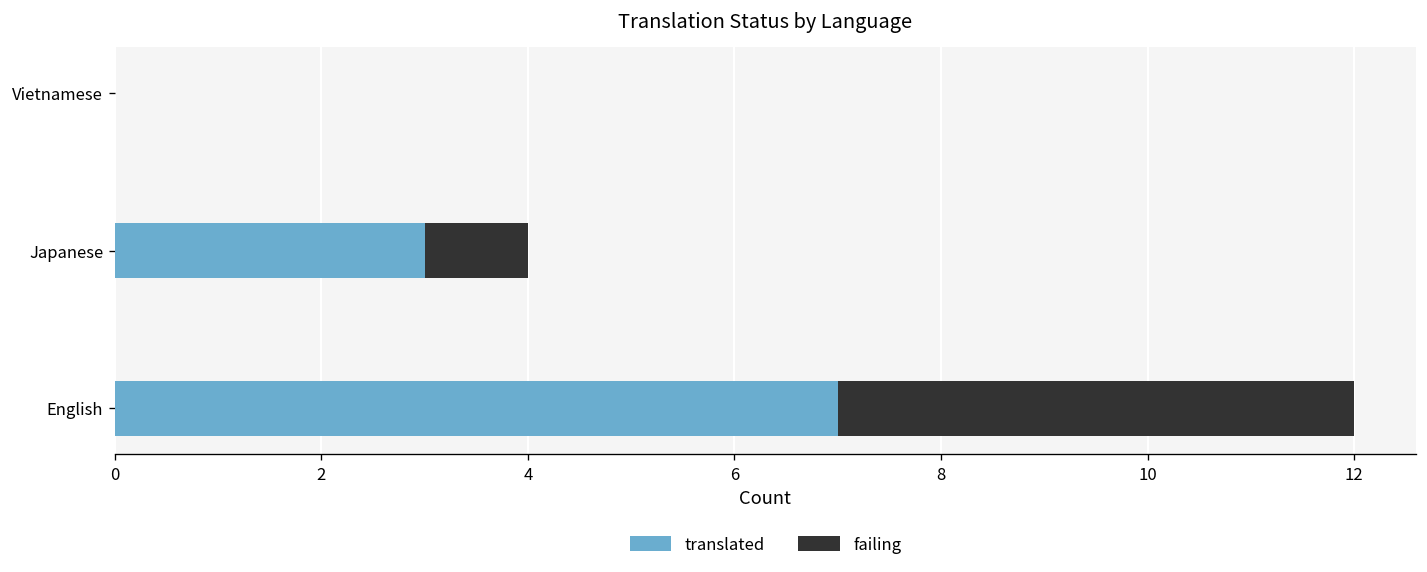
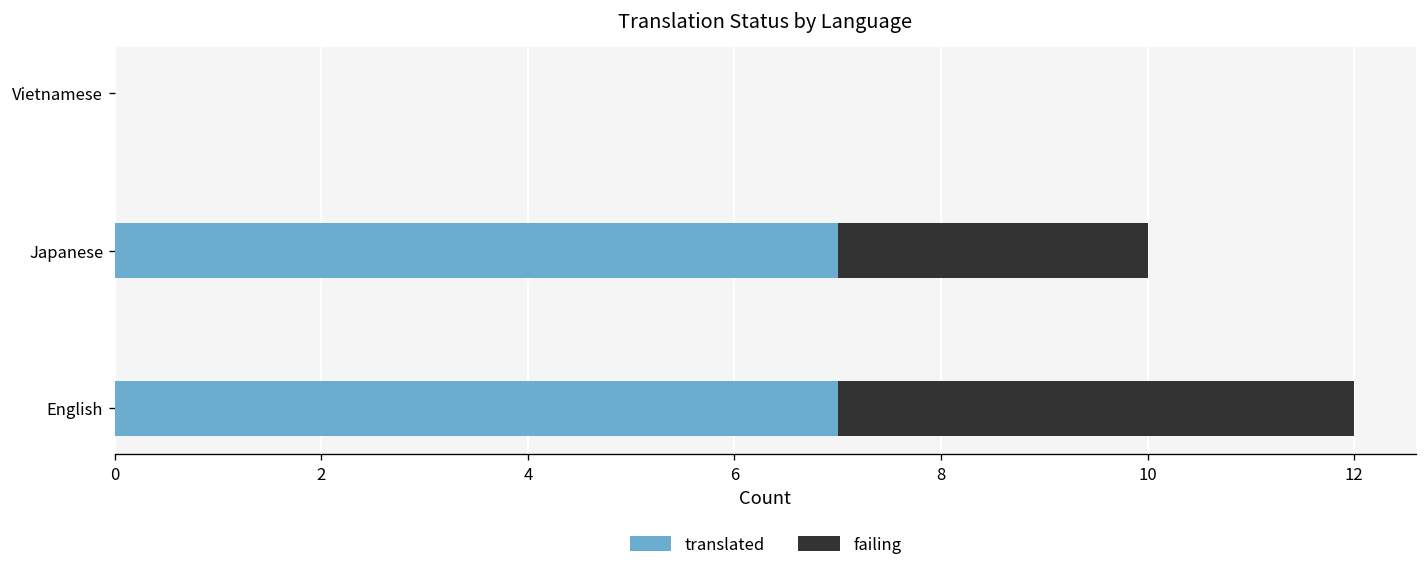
translated, Japanese: 3 -> 7
failing, Japanese: 1 -> 3
